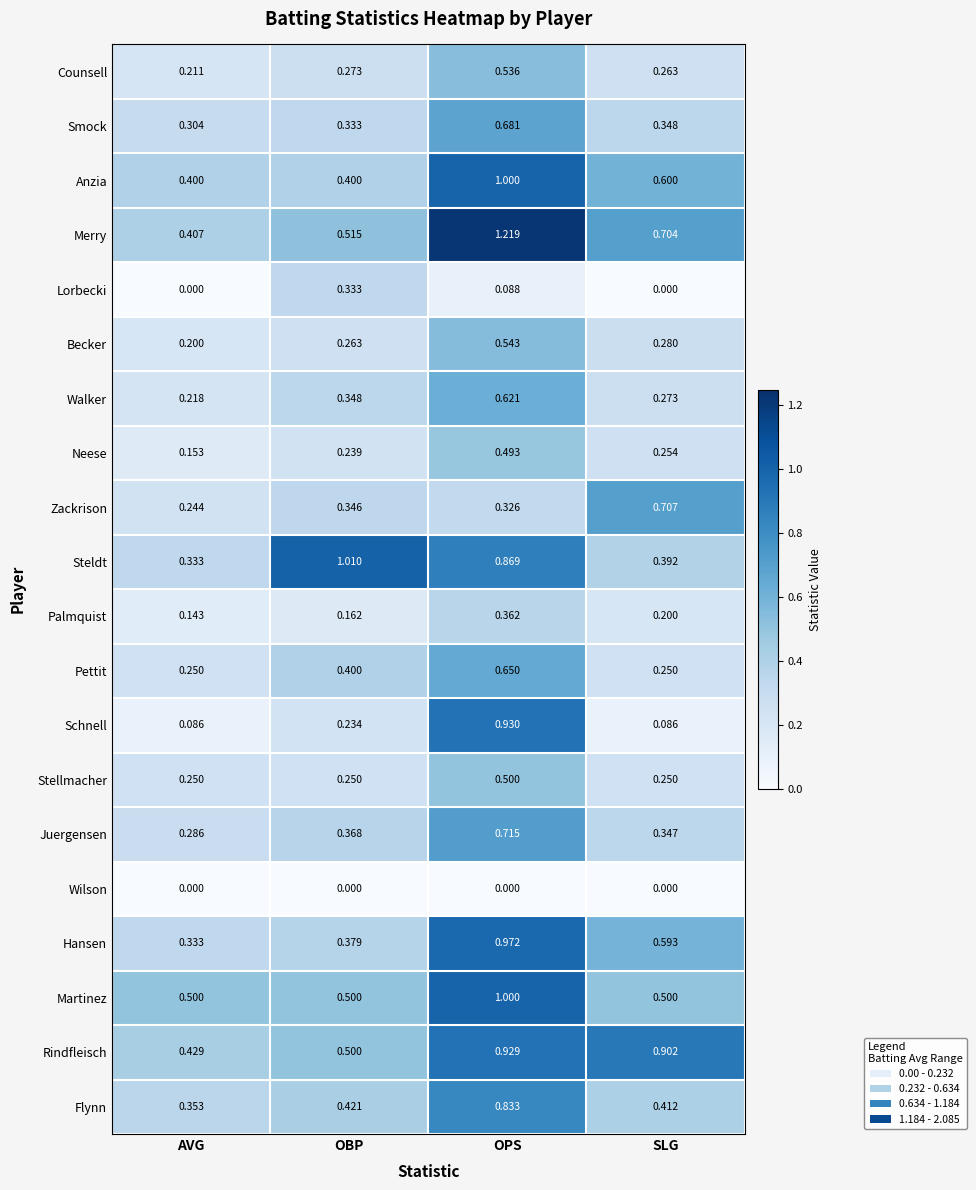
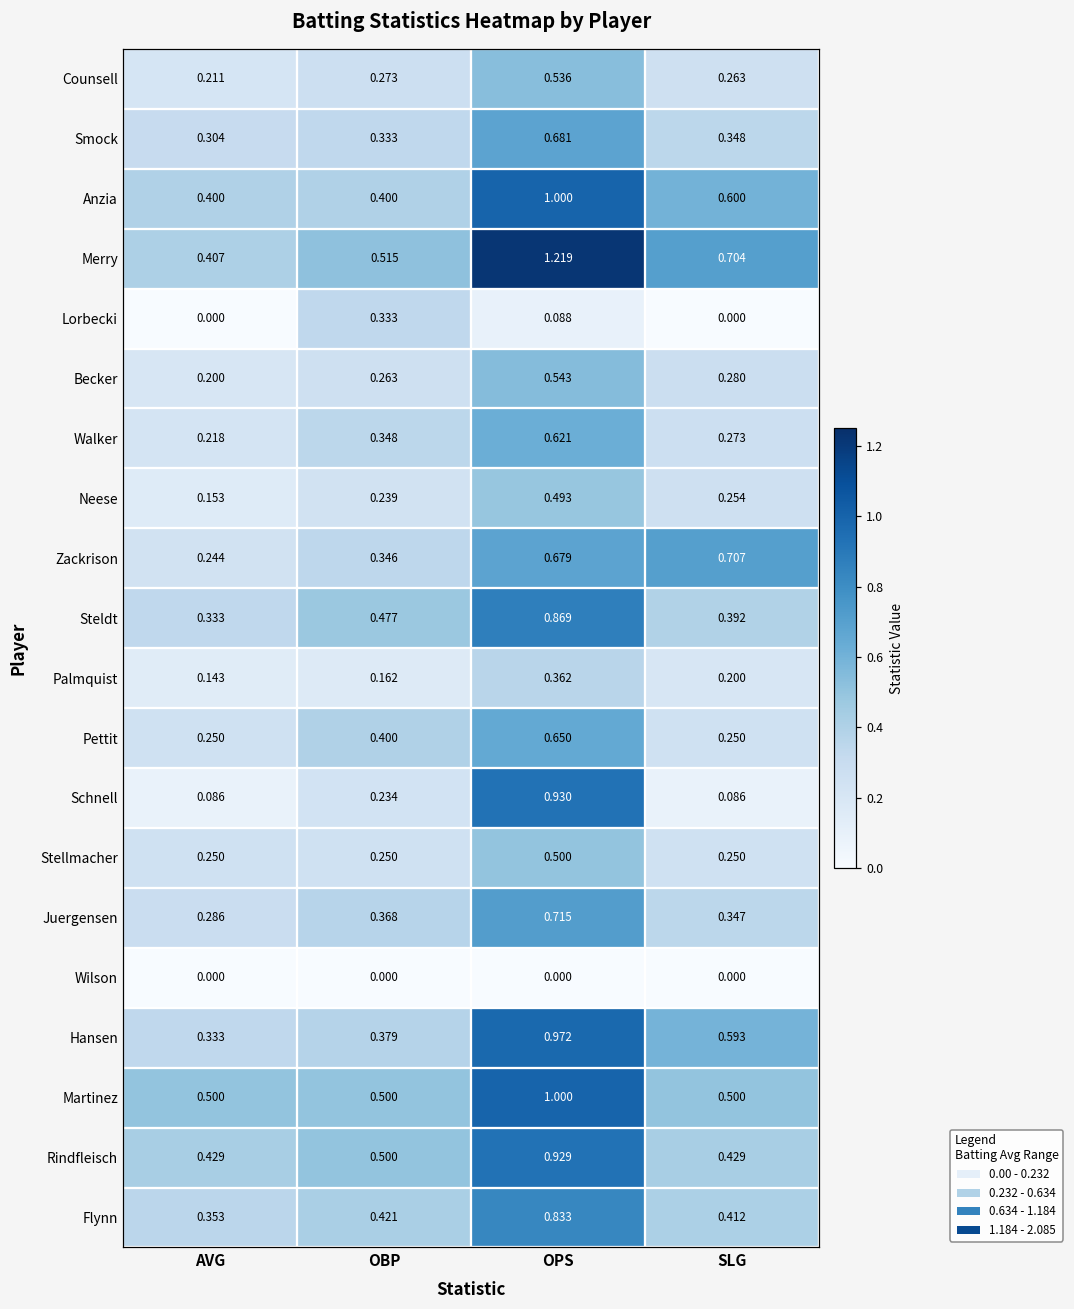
Zackrison, OPS: 0.326 -> 0.679
Steldt, OBP: 1.010 -> 0.477
Rindfleisch, SLG: 0.902 -> 0.429
